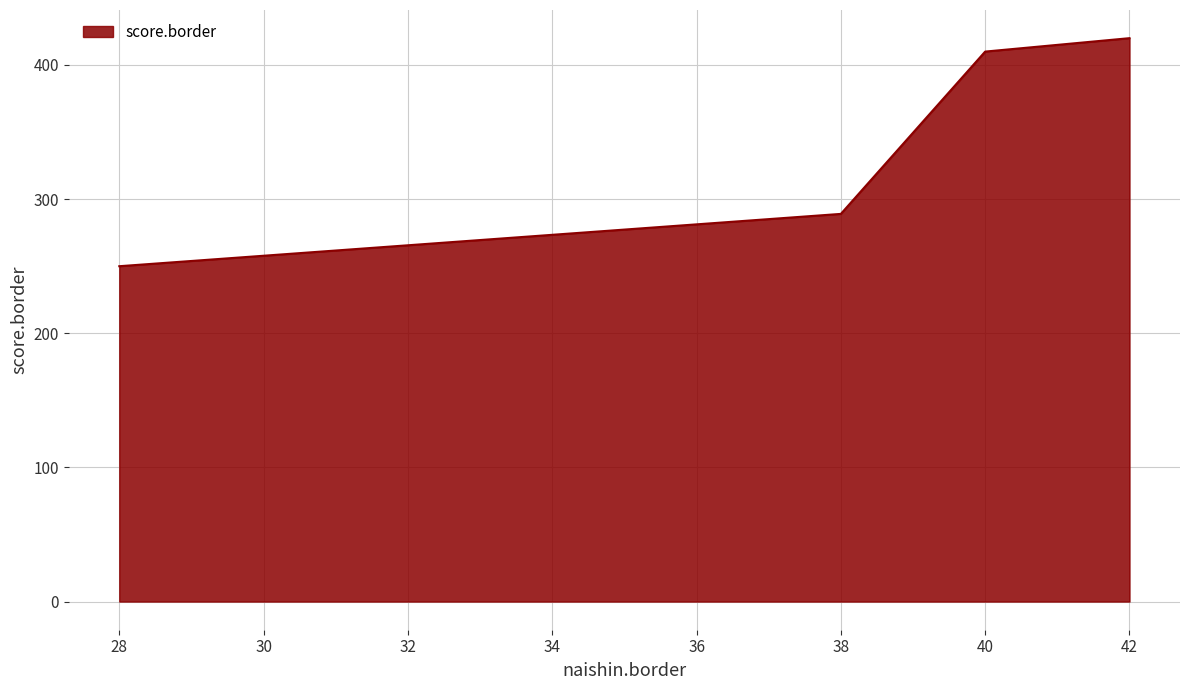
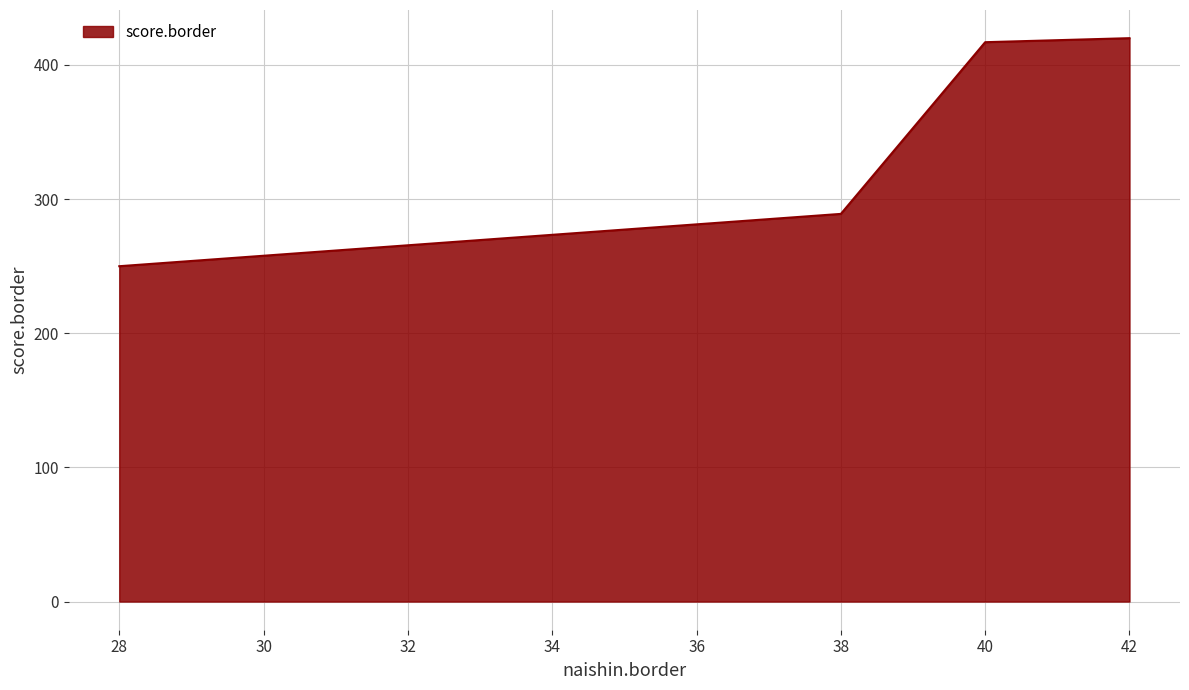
40: 410 -> 417
